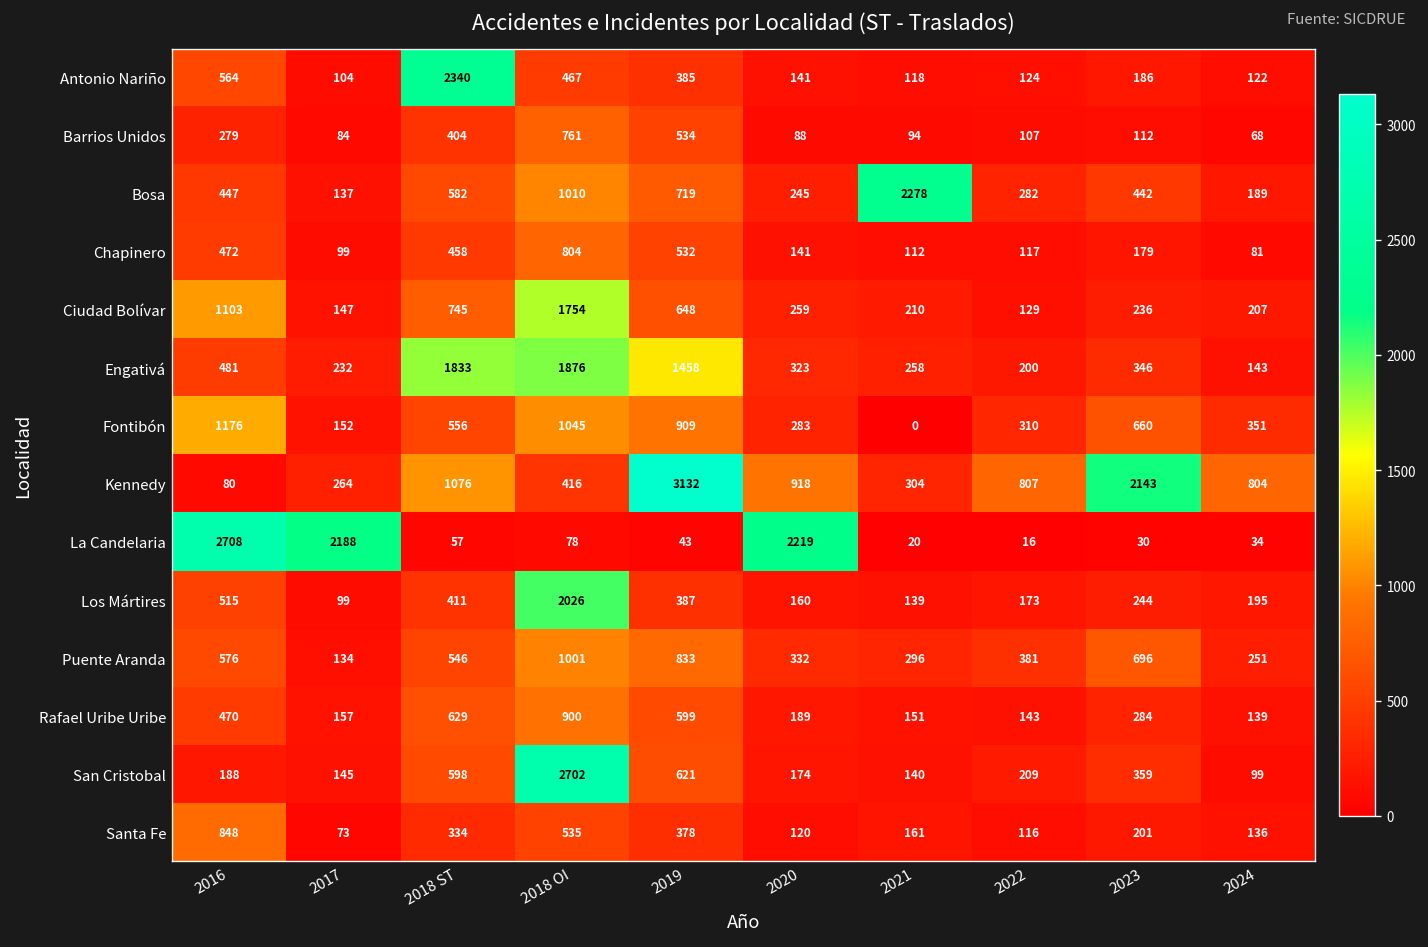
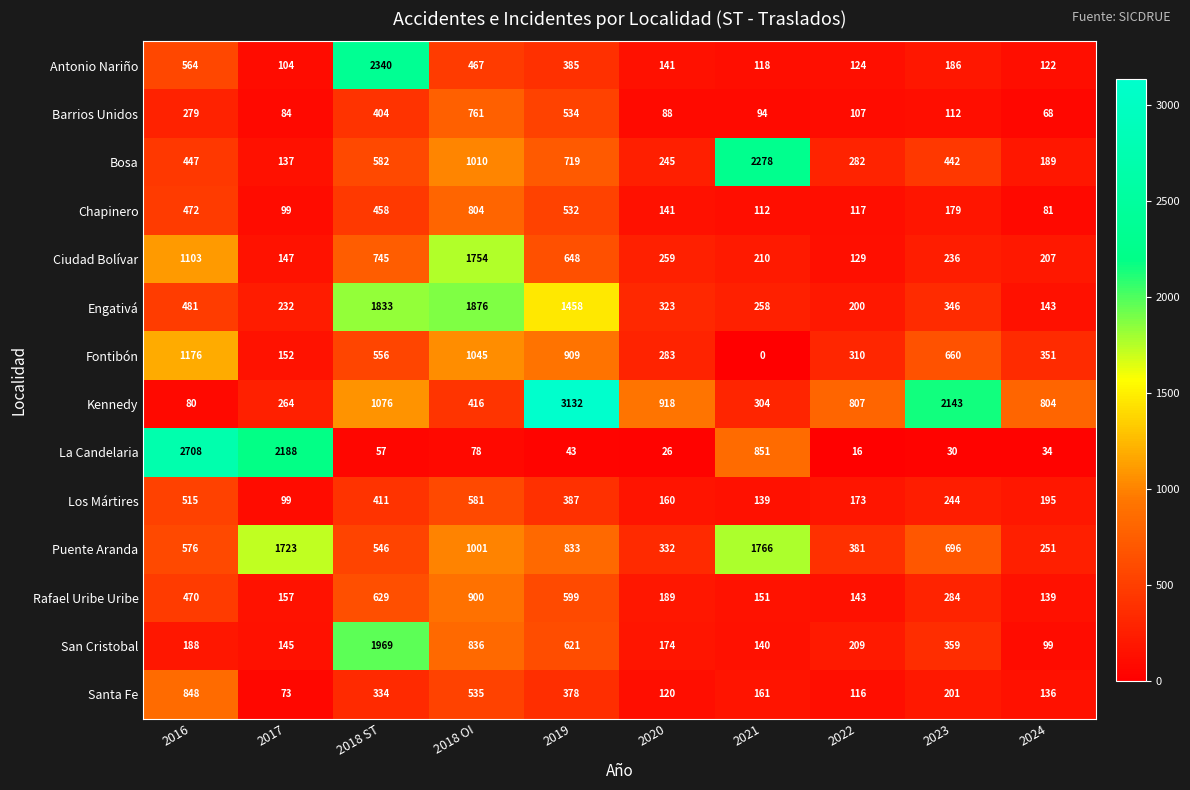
La Candelaria, 2020: 2219 -> 26
La Candelaria, 2021: 20 -> 851
Los Mártires, 2018 OI: 2026 -> 581
Puente Aranda, 2017: 134 -> 1723
Puente Aranda, 2021: 296 -> 1766
San Cristobal, 2018 ST: 598 -> 1969
San Cristobal, 2018 OI: 2702 -> 836
